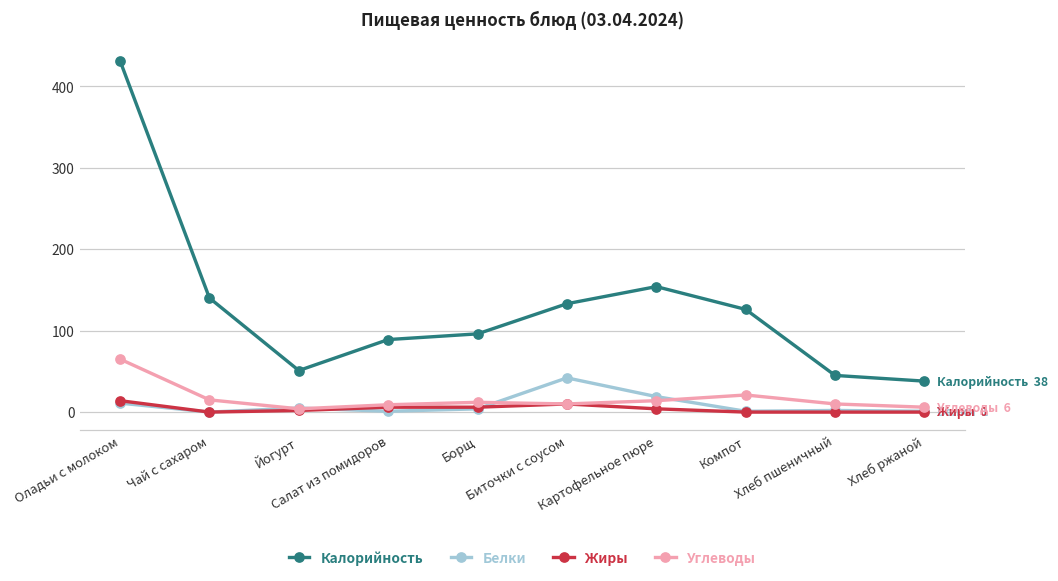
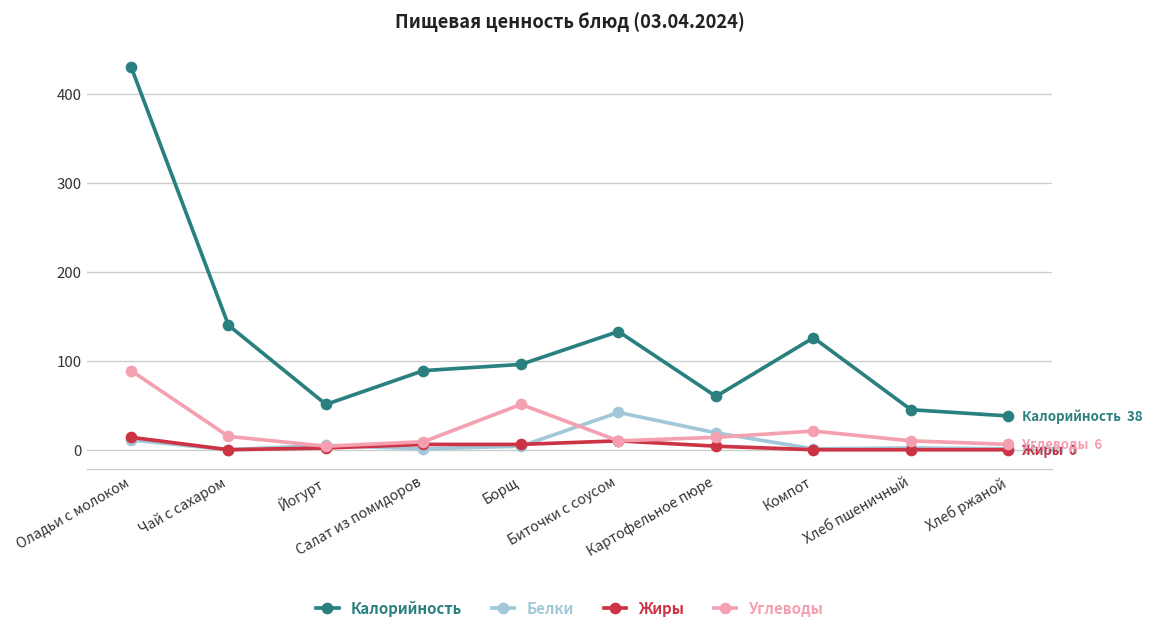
Углеводы, Оладьи с молоком: 70 -> 90
Углеводы, Борщ: 10 -> 50
Калорийность, Картофельное пюре: 150 -> 60
